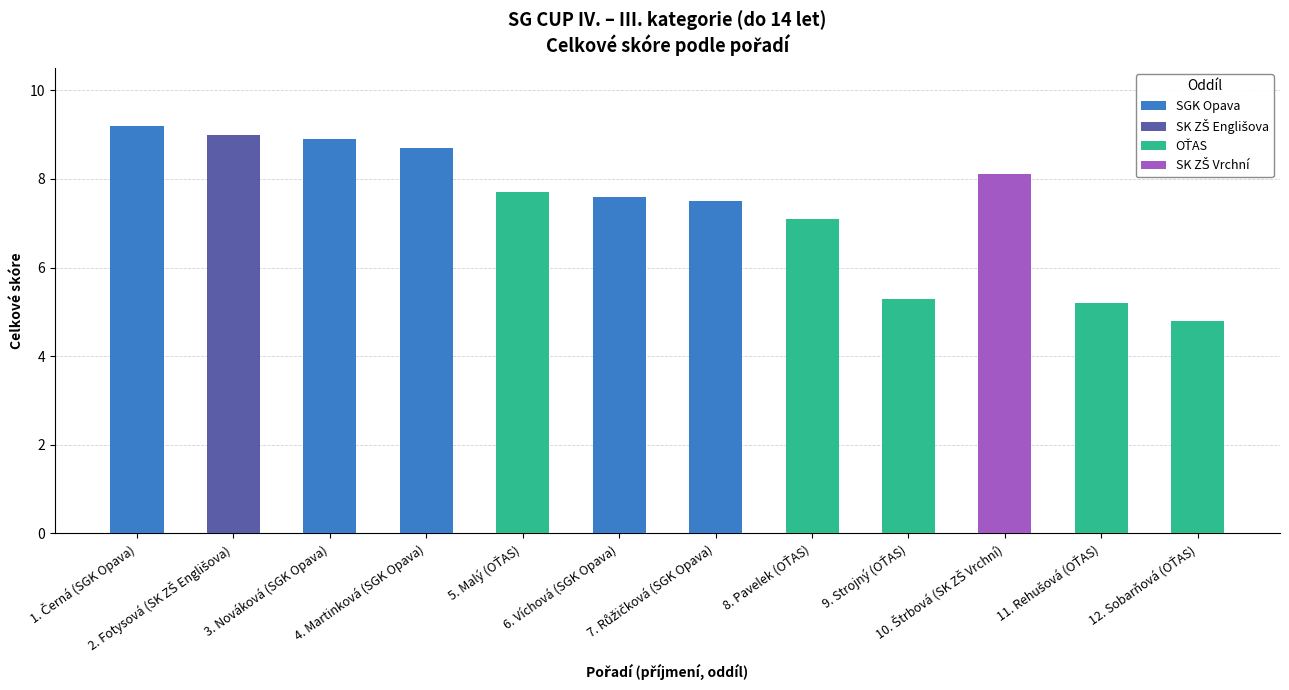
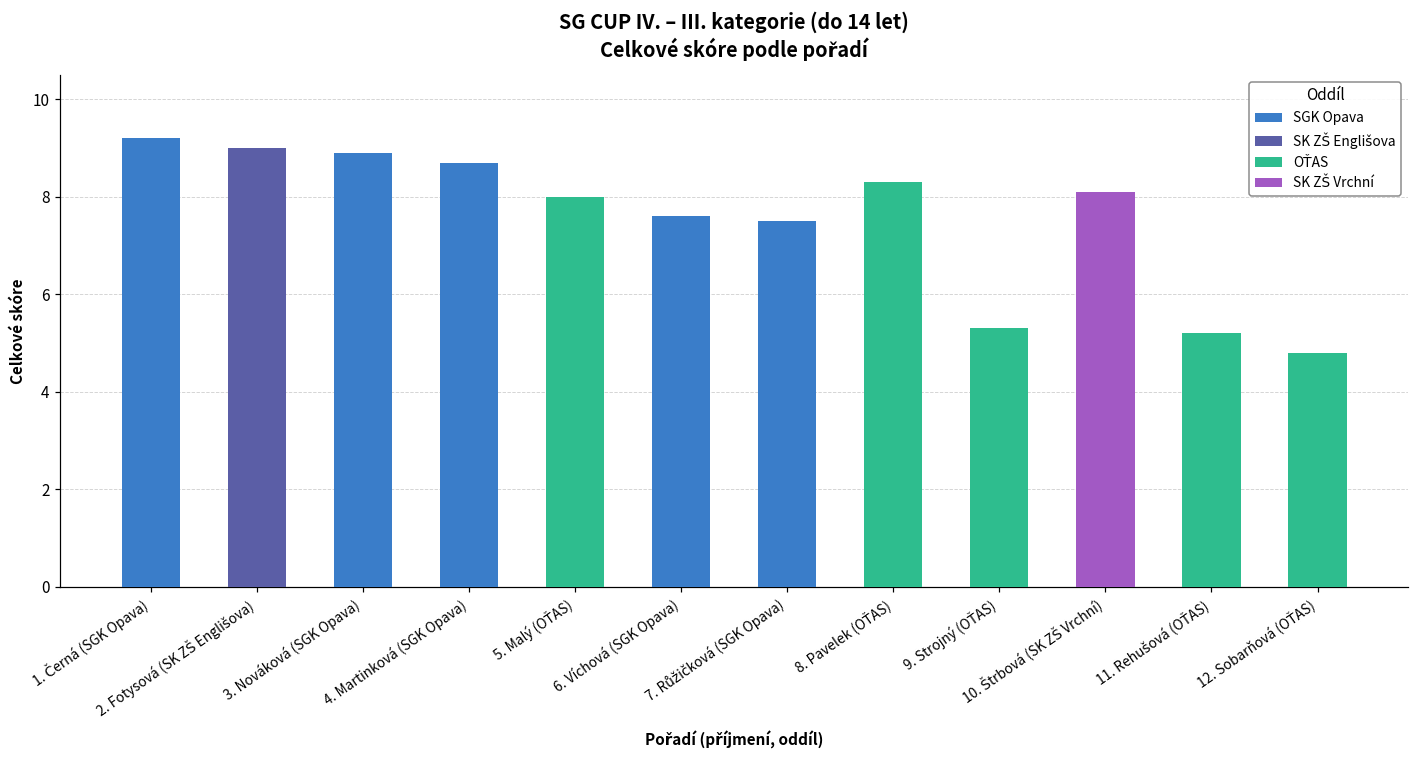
OŤAS, 5. Malý (OŤAS): 7.7 -> 8.0
OŤAS, 8. Pavelek (OŤAS): 7.1 -> 8.3
